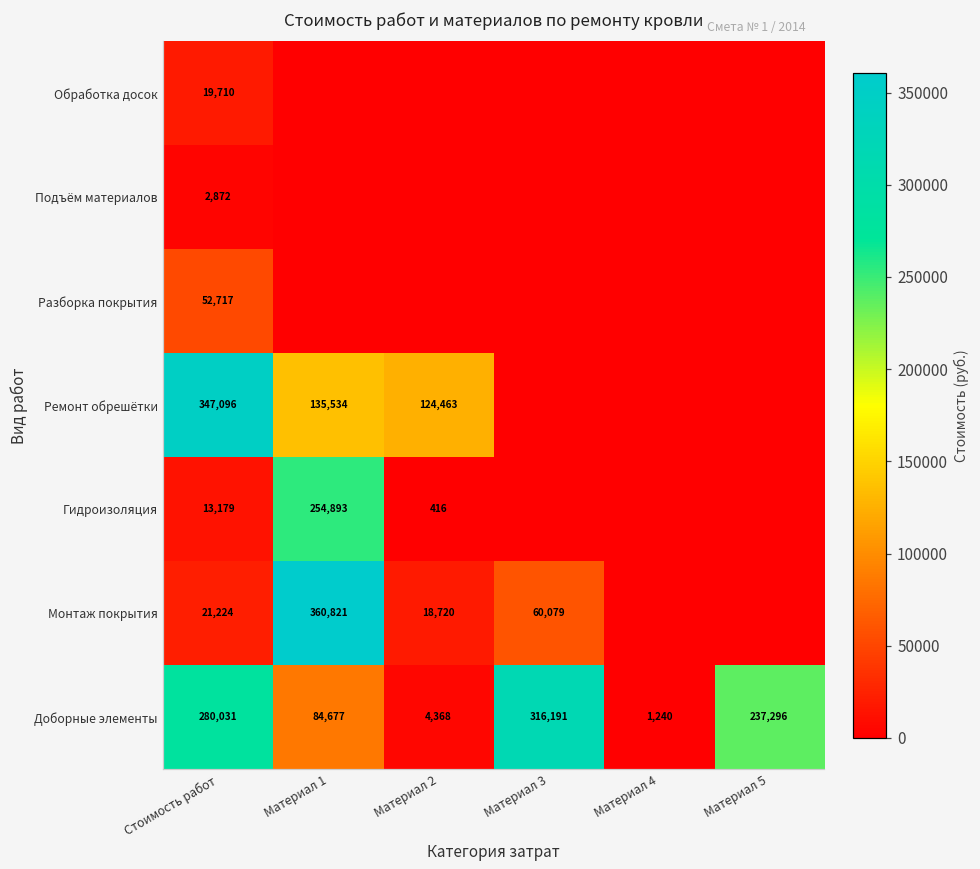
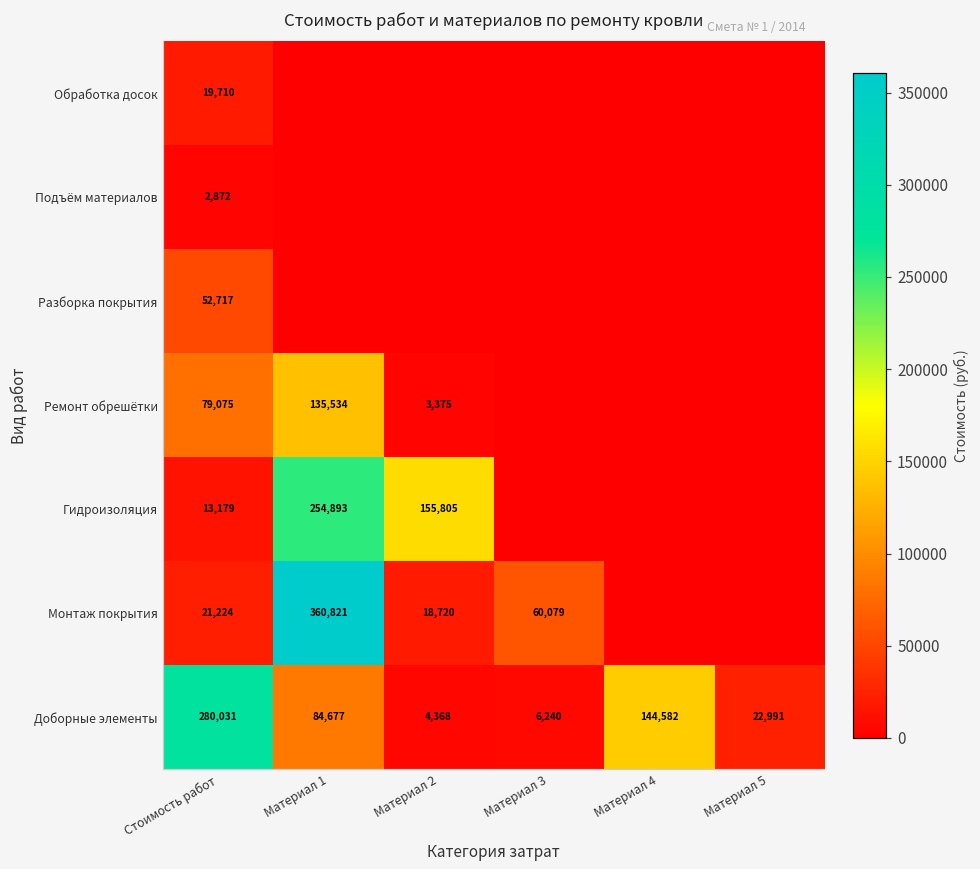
Ремонт обрешётки, Стоимость работ: 347,096 -> 79,075
Ремонт обрешётки, Материал 2: 124,463 -> 3,375
Гидроизоляция, Материал 2: 416 -> 155,805
Доборные элементы, Материал 3: 316,191 -> 6,240
Доборные элементы, Материал 4: 1,240 -> 144,582
Доборные элементы, Материал 5: 237,296 -> 22,991
